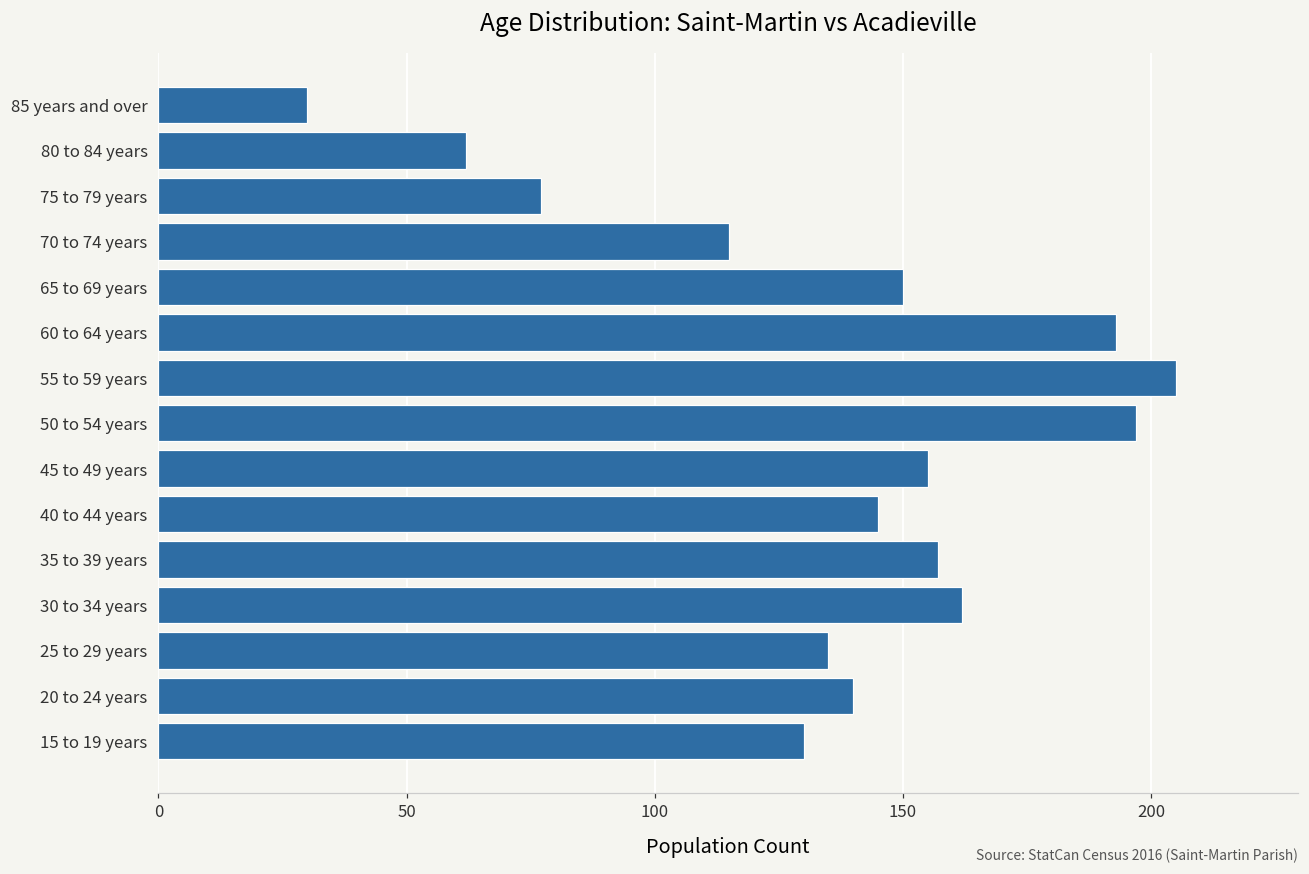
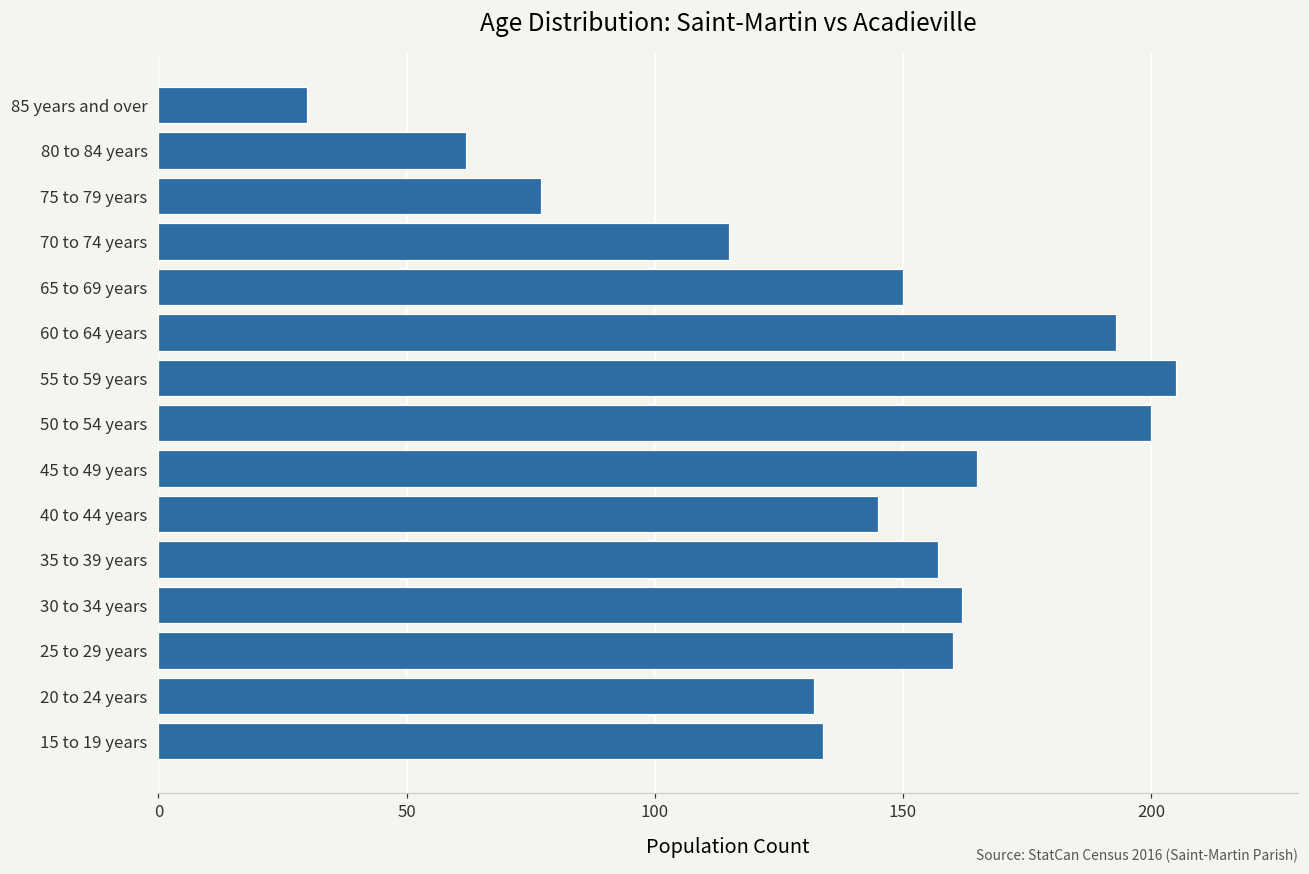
50 to 54 years: 197 -> 200
45 to 49 years: 155 -> 165
25 to 29 years: 135 -> 160
20 to 24 years: 140 -> 132
15 to 19 years: 130 -> 134
